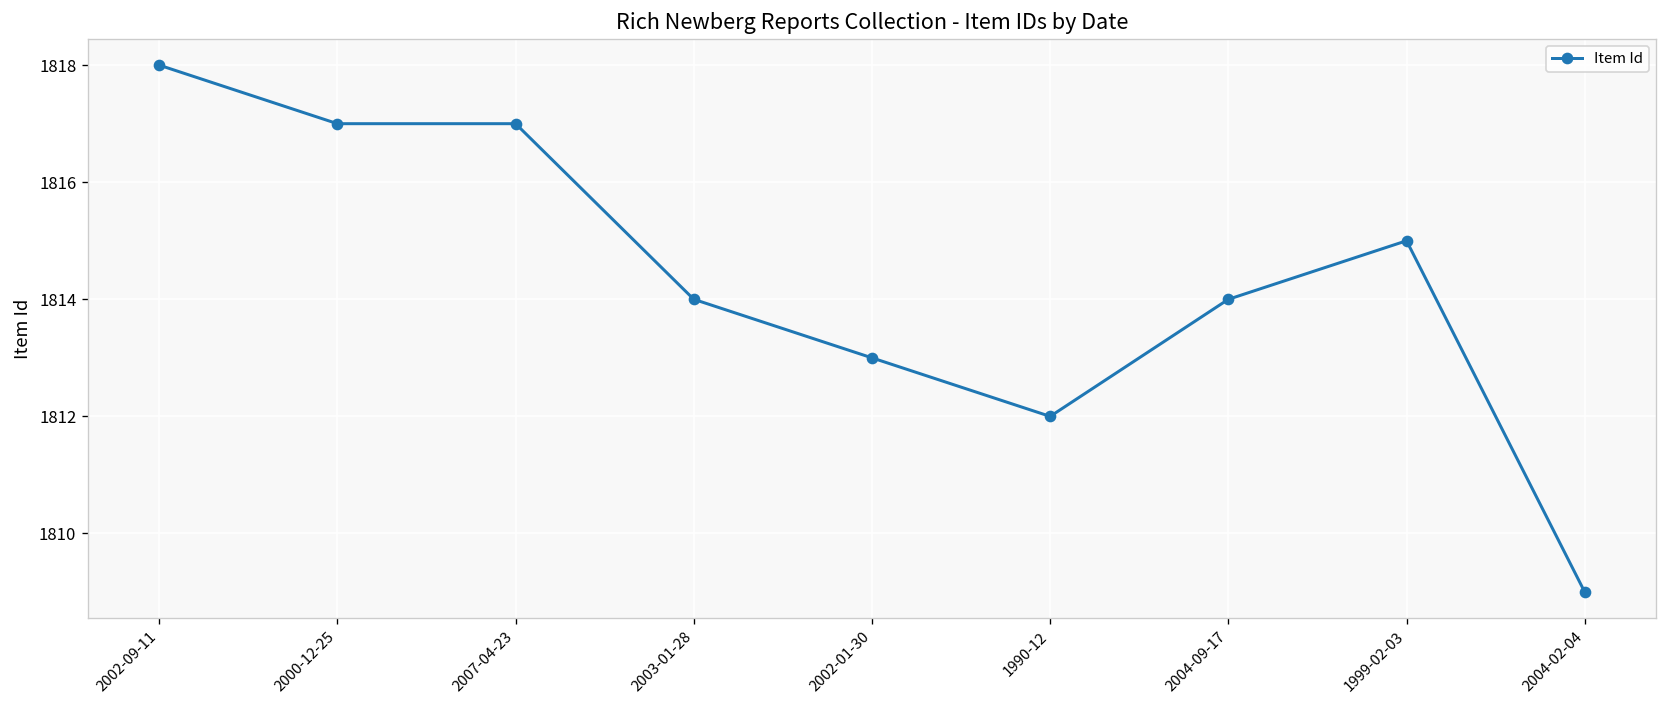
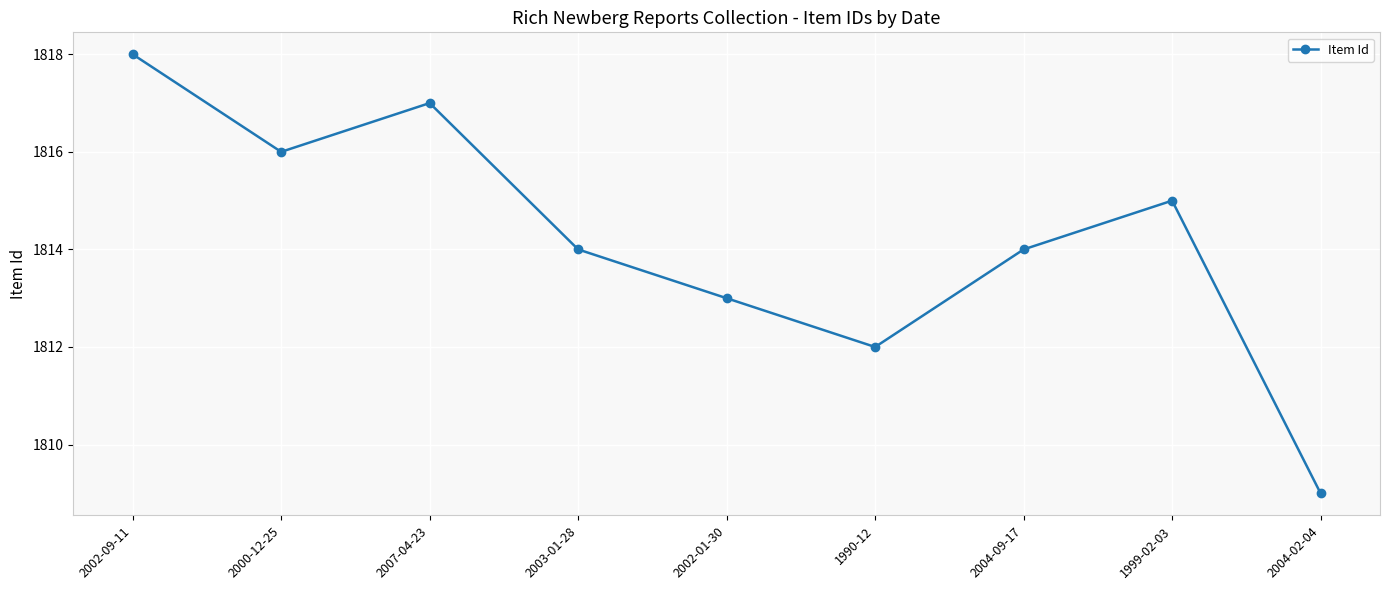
2000-12-25: 1817 -> 1816
